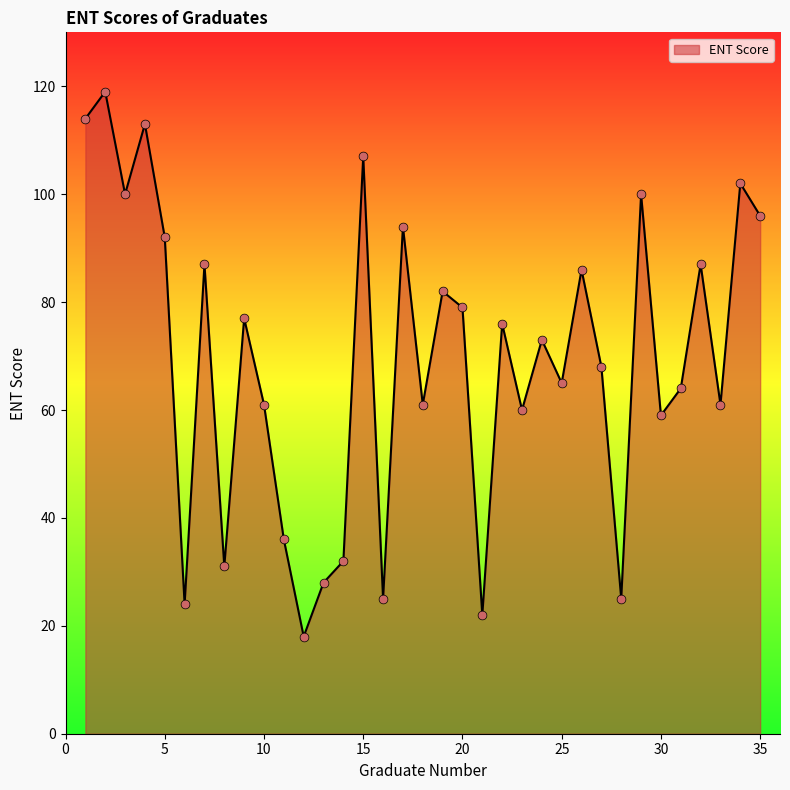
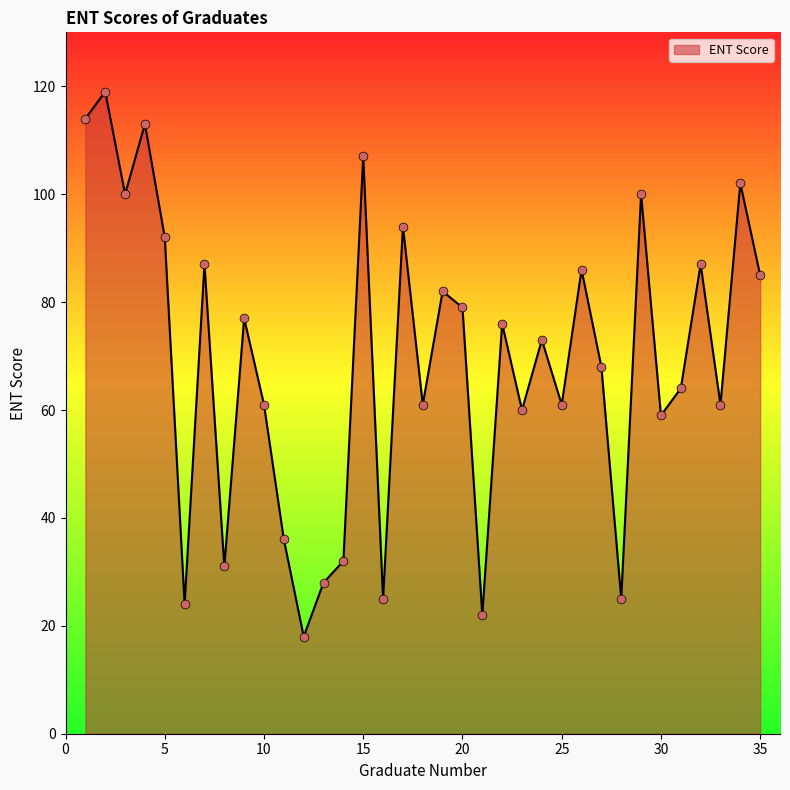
25: 65 -> 61
35: 96 -> 85
